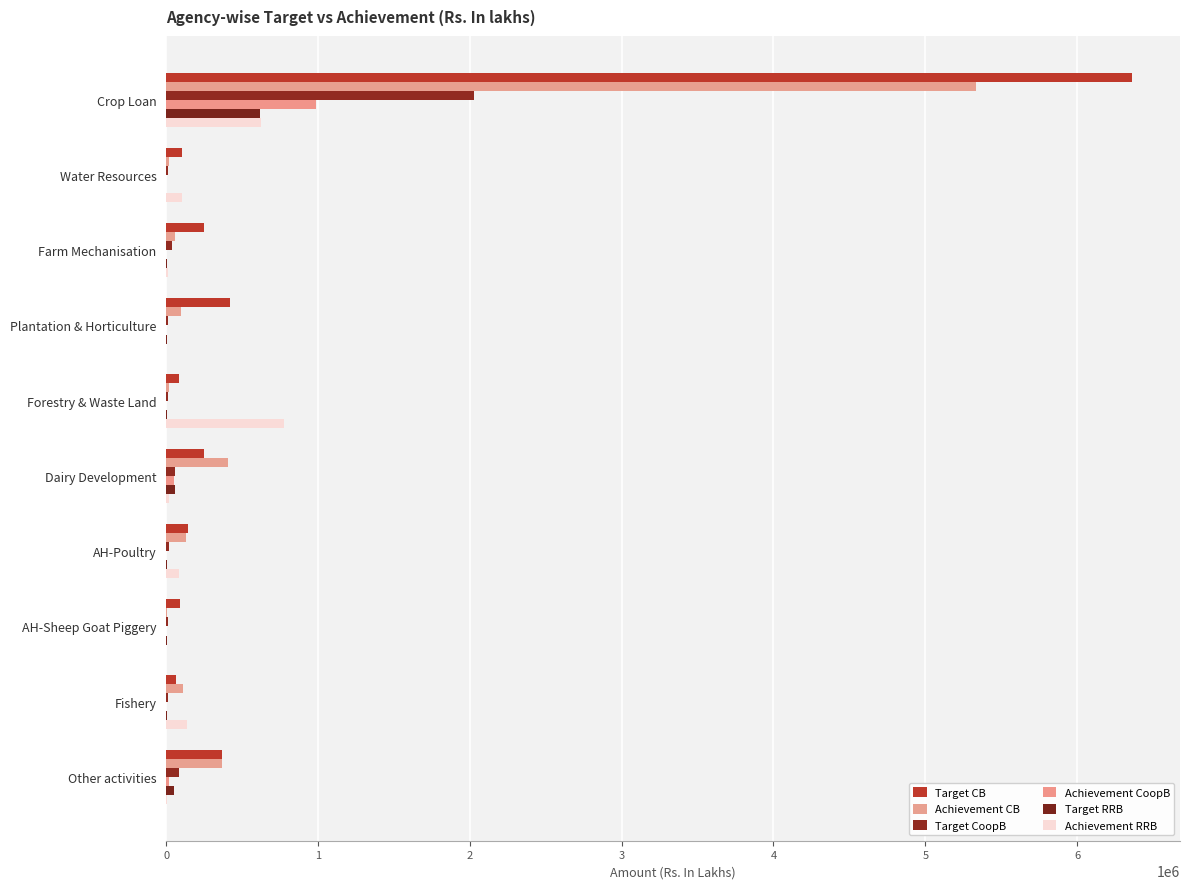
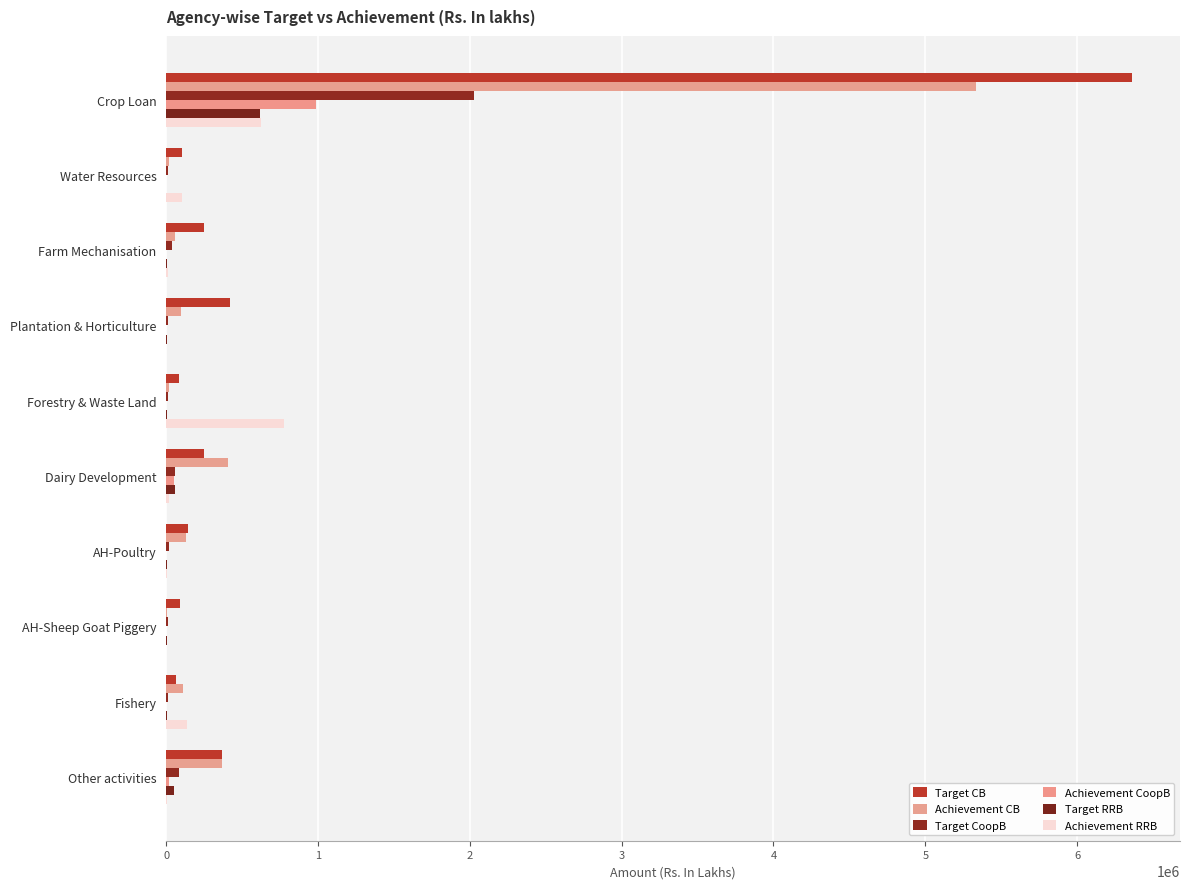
Achievement RRB, AH-Poultry: 90000 -> 0
